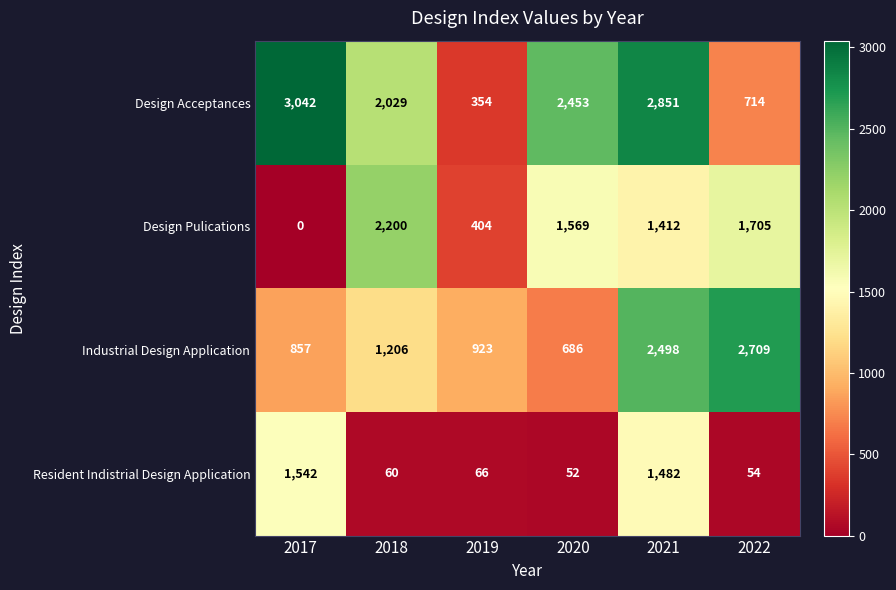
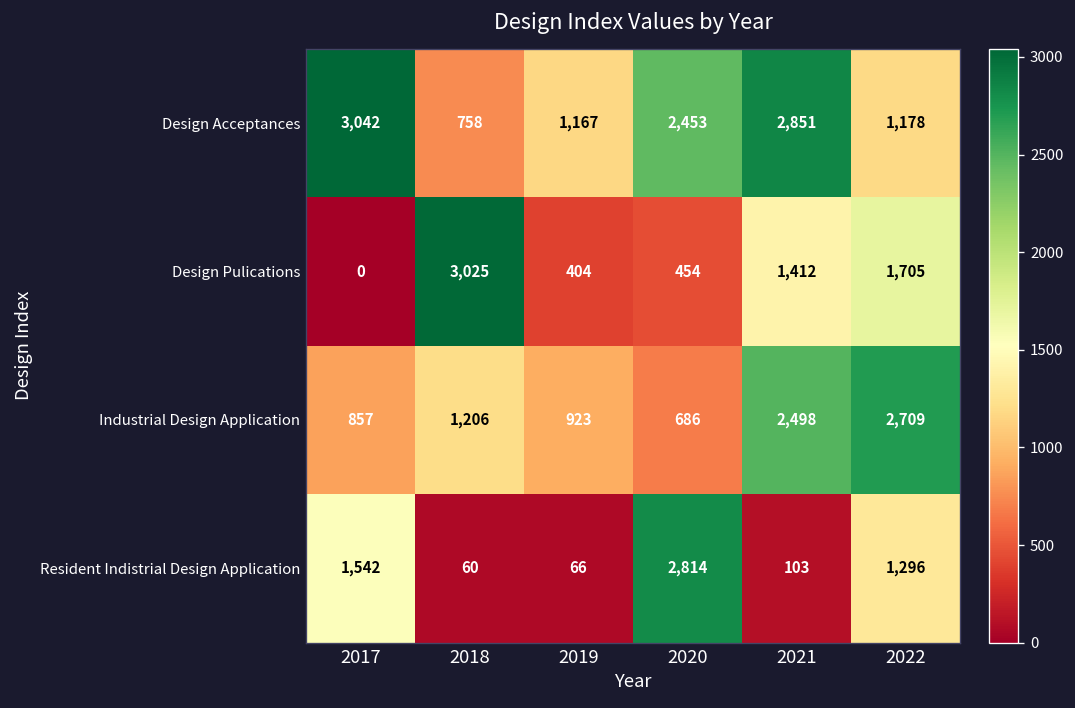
Design Acceptances, 2018: 2,029 -> 758
Design Acceptances, 2019: 354 -> 1,167
Design Acceptances, 2022: 714 -> 1,178
Design Pulications, 2018: 2,200 -> 3,025
Design Pulications, 2020: 1,569 -> 454
Resident Indistrial Design Application, 2020: 52 -> 2,814
Resident Indistrial Design Application, 2021: 1,482 -> 103
Resident Indistrial Design Application, 2022: 54 -> 1,296
